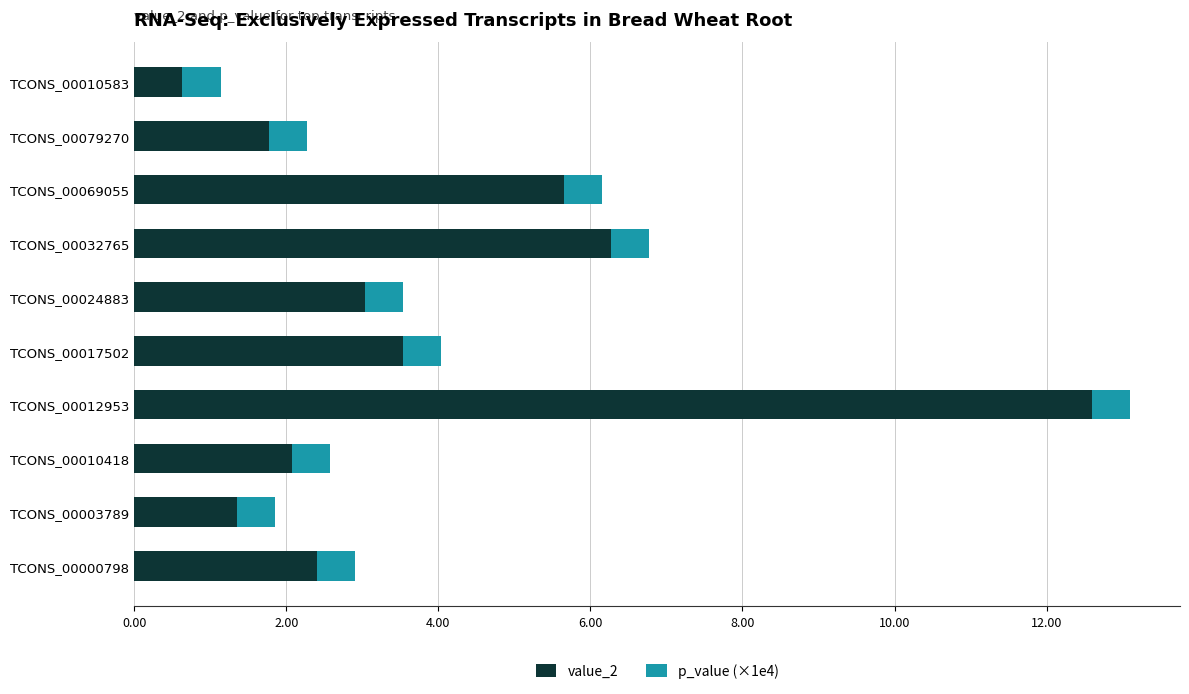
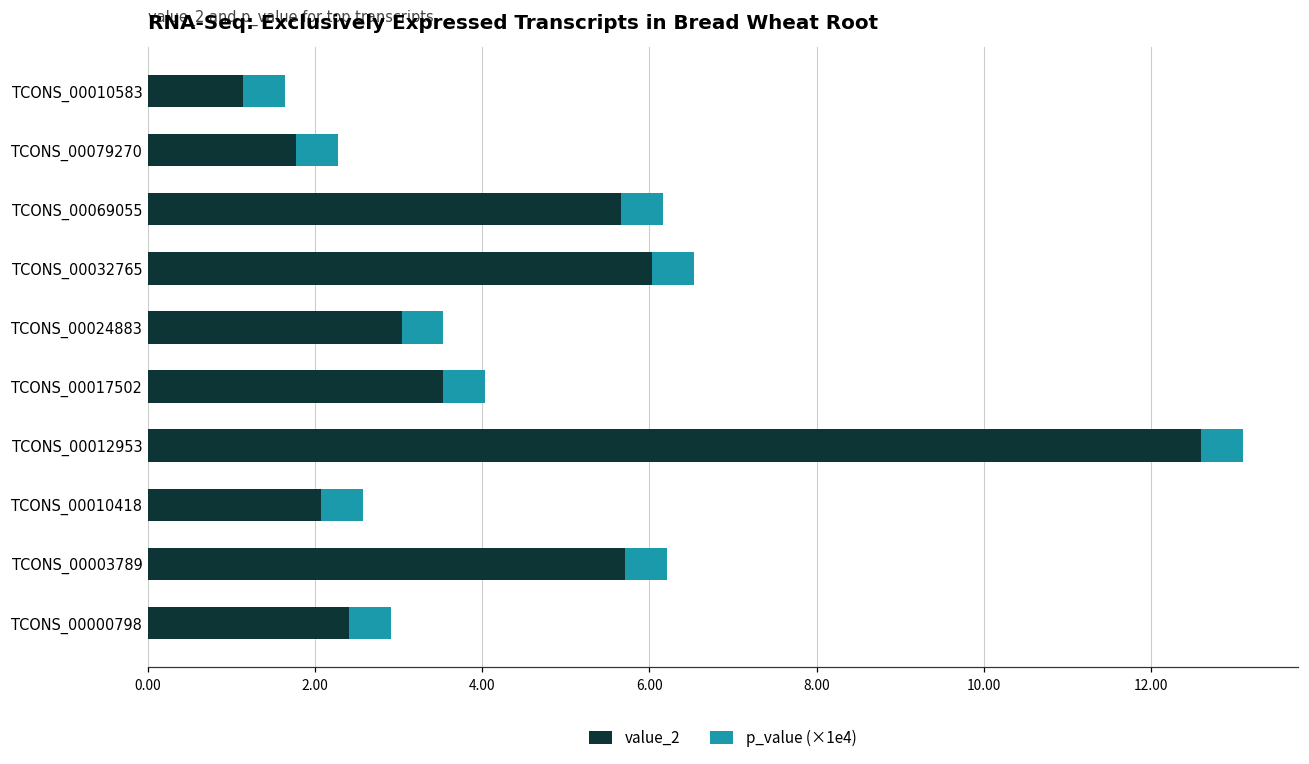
value_2, TCONS_00010583: 0.6 -> 1.1
value_2, TCONS_00032765: 6.3 -> 6.0
value_2, TCONS_00003789: 1.4 -> 5.7
